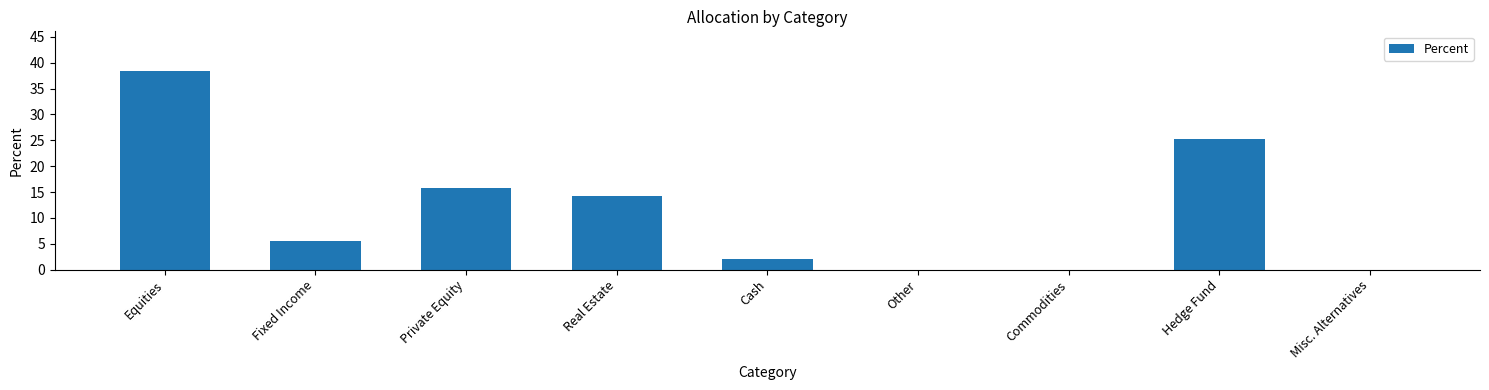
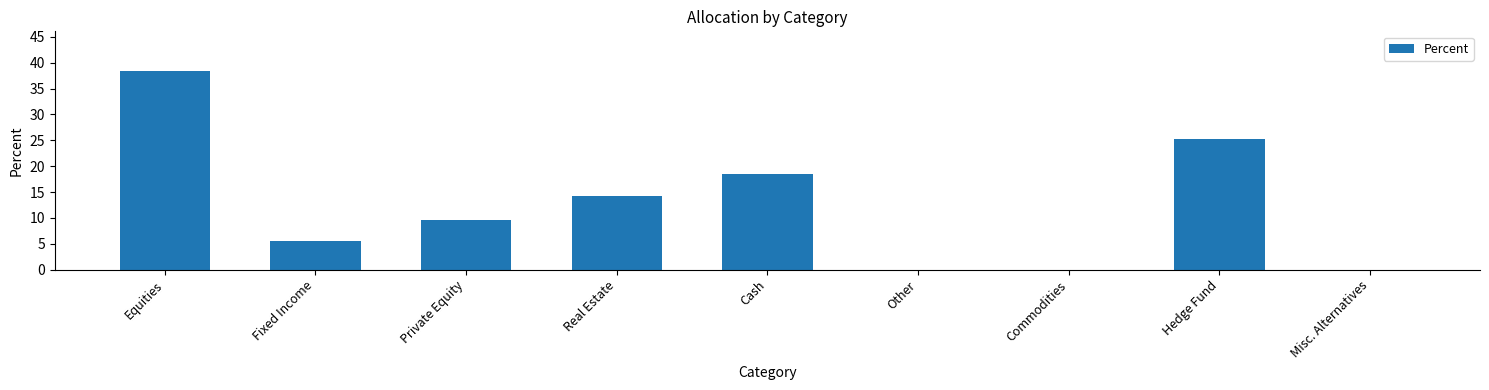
Private Equity: 16 -> 10
Cash: 2 -> 18
